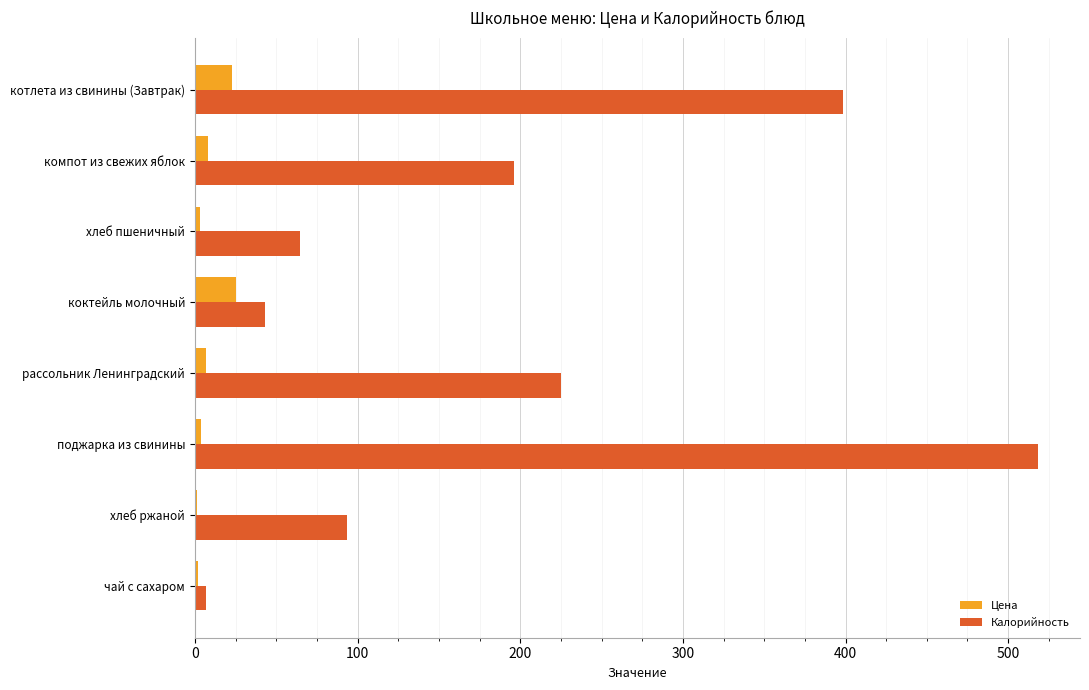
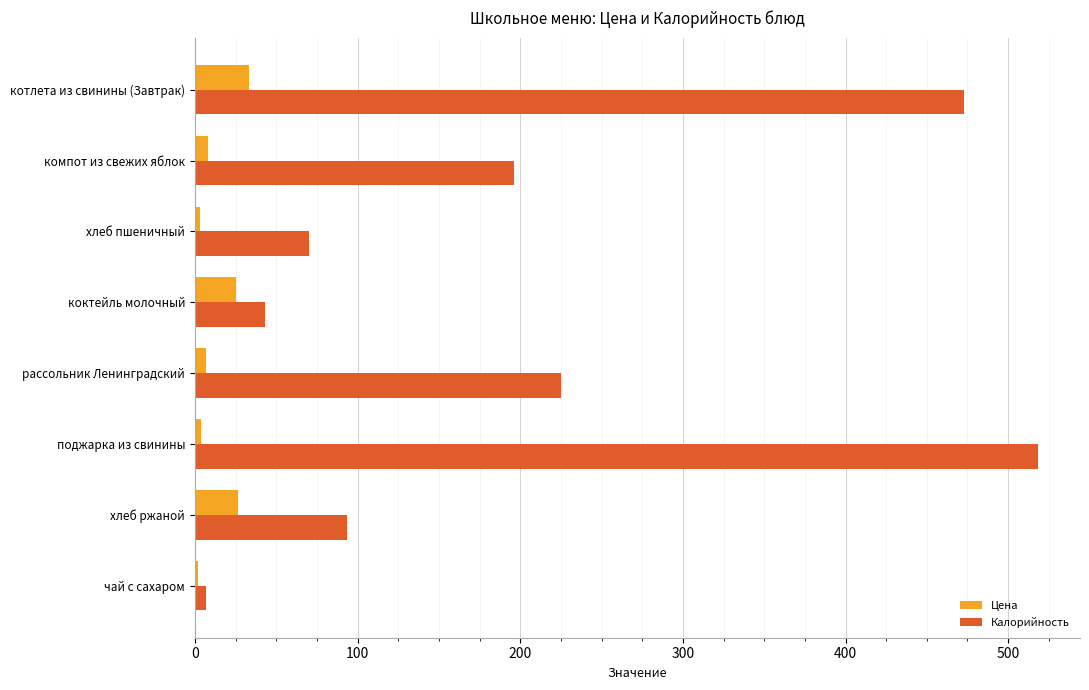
Цена, котлета из свинины (Завтрак): 23 -> 33
Калорийность, котлета из свинины (Завтрак): 399 -> 473
Калорийность, хлеб пшеничный: 65 -> 70
Цена, хлеб ржаной: 1 -> 27
